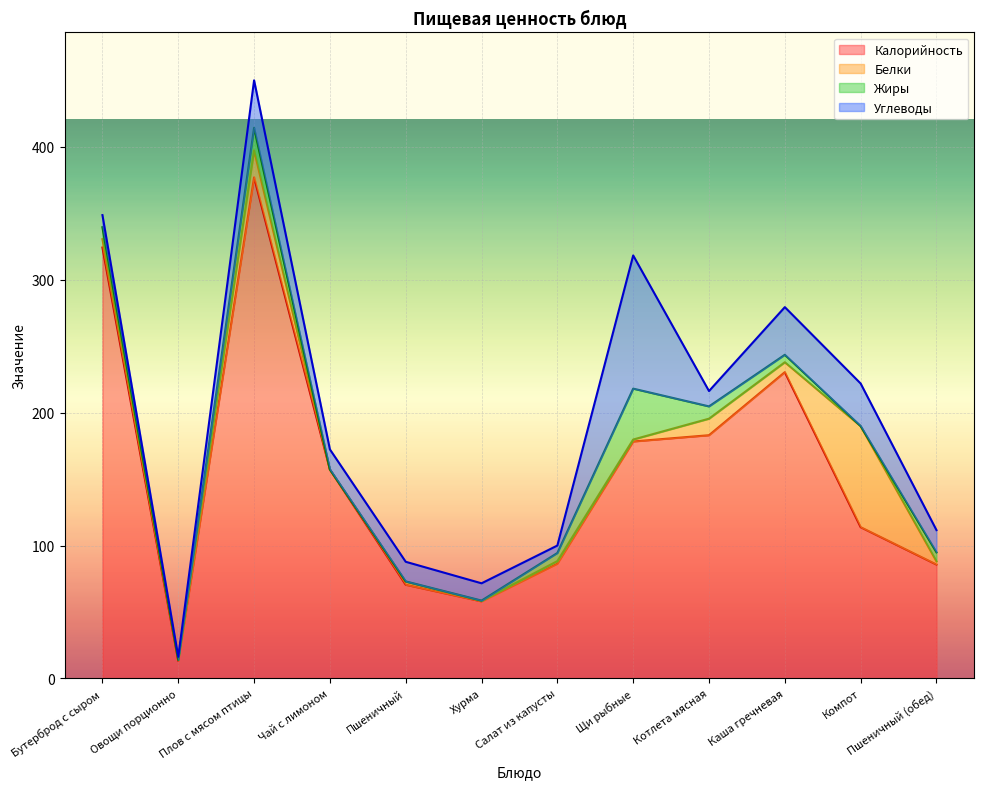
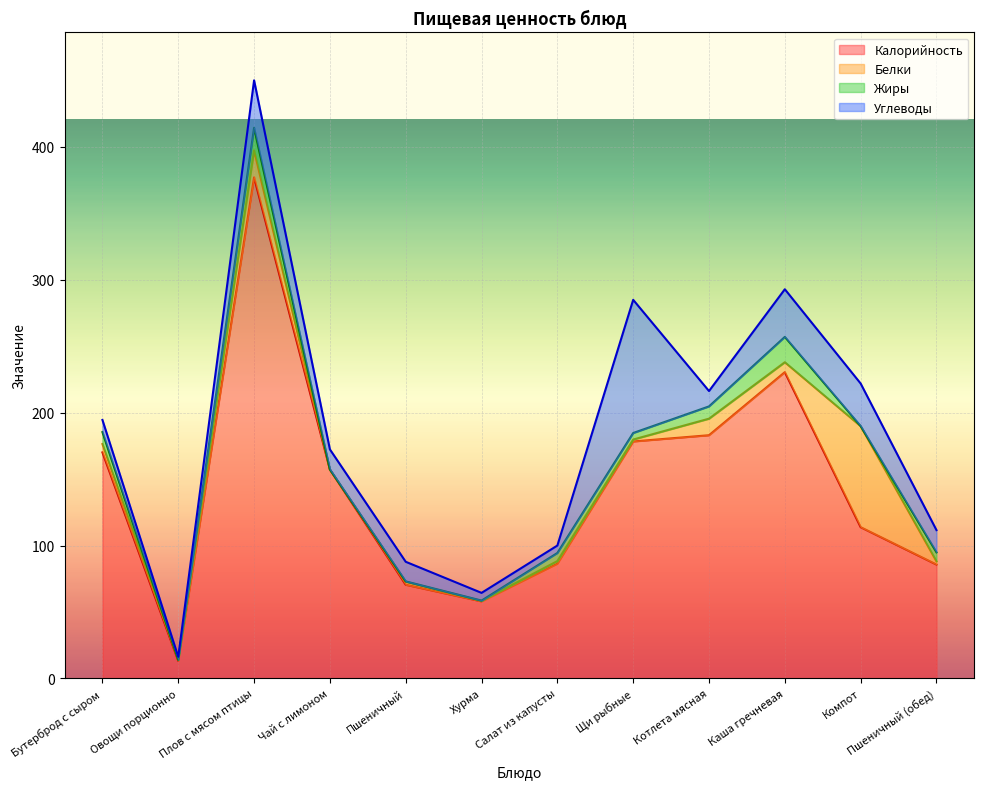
Калорийность, Бутерброд с сыром: 324 -> 170
Углеводы, Хурма: 13 -> 6
Жиры, Щи рыбные: 38 -> 5
Жиры, Каша гречневая: 6 -> 19
